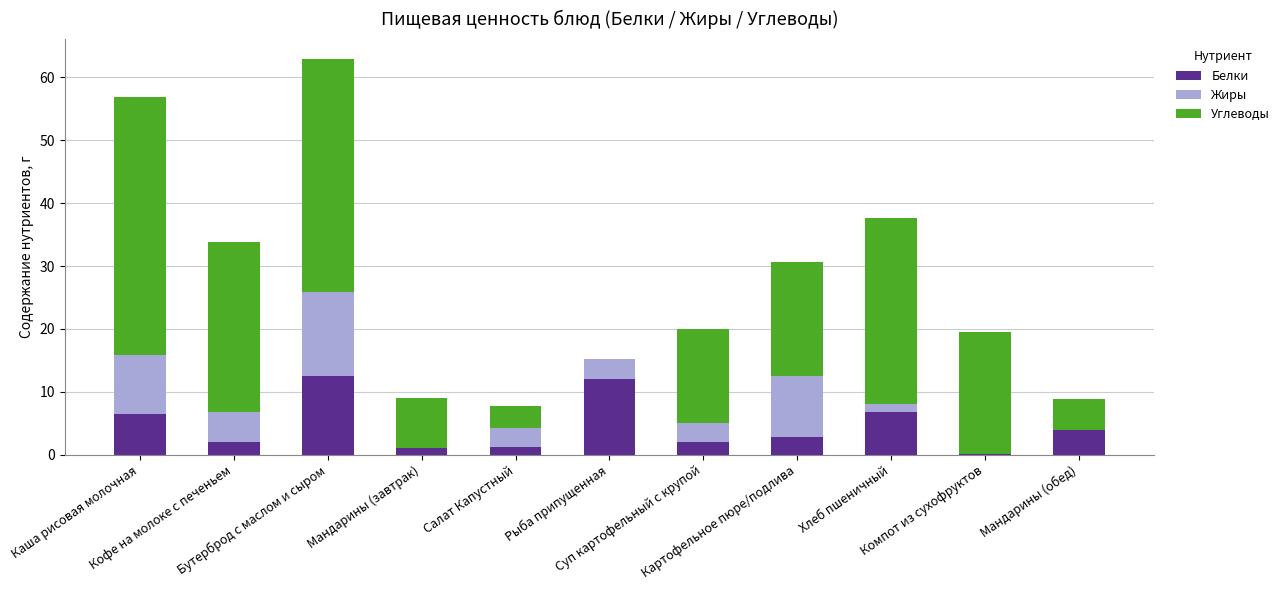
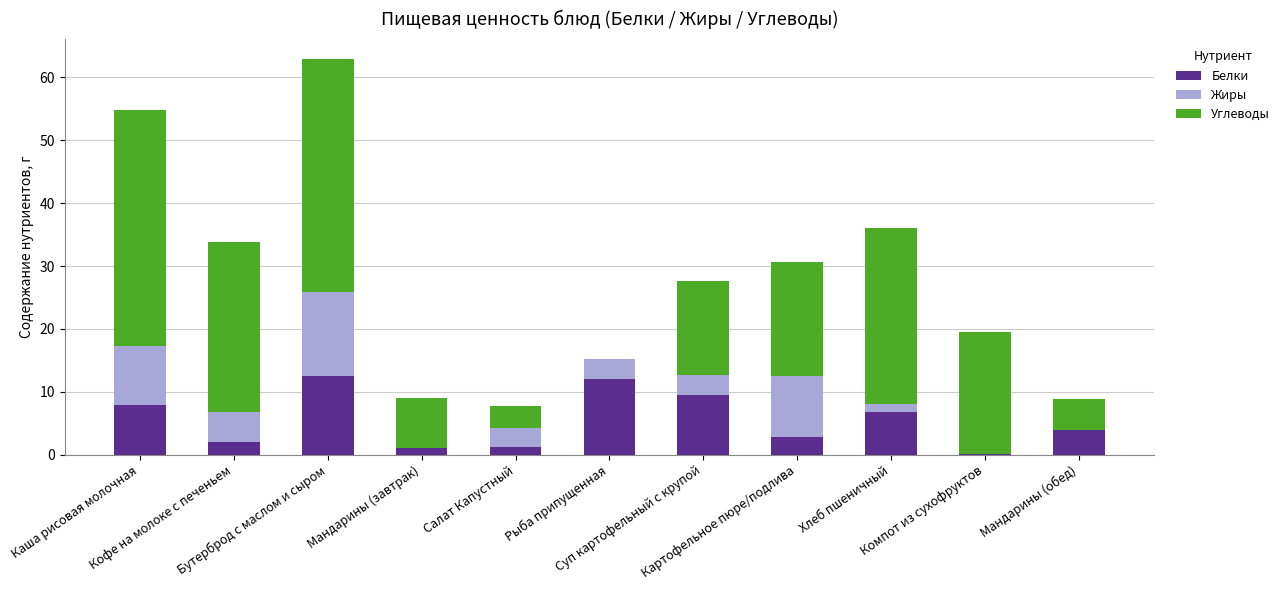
Белки, Каша рисовая молочная: 6 -> 8
Углеводы, Каша рисовая молочная: 41 -> 38
Белки, Суп картофельный с крупой: 2 -> 10
Углеводы, Хлеб пшеничный: 30 -> 28
